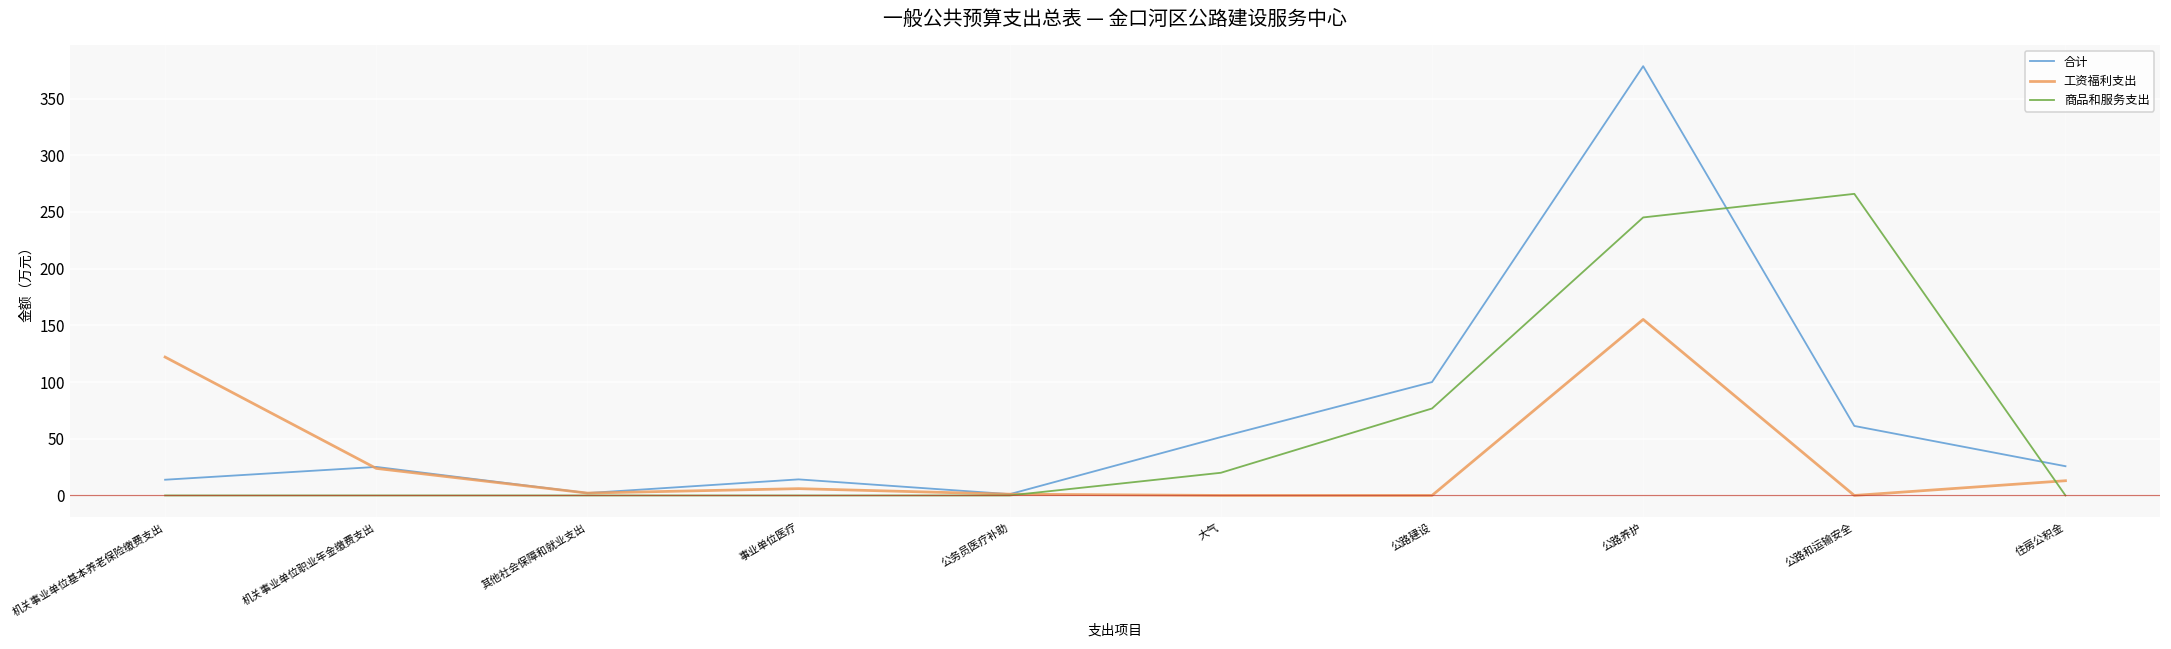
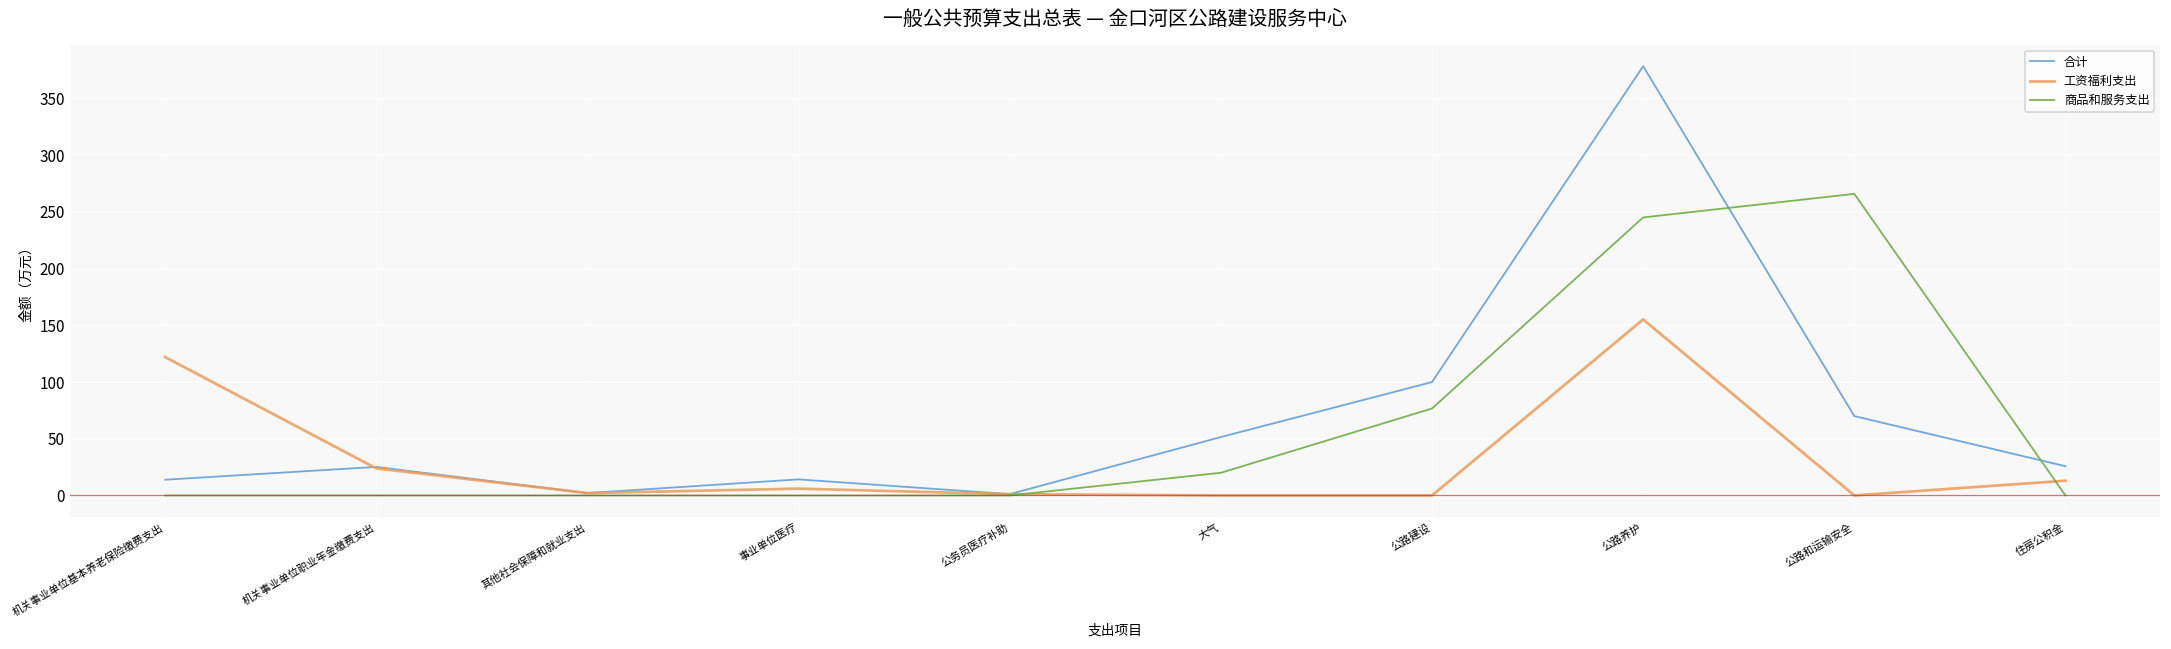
合计, 公路和运输安全: 61 -> 70
